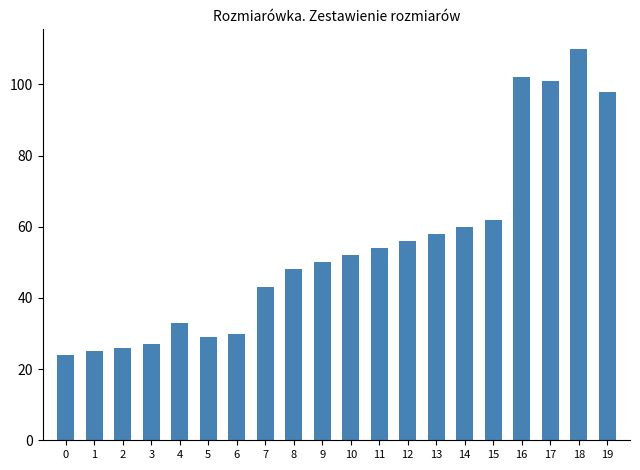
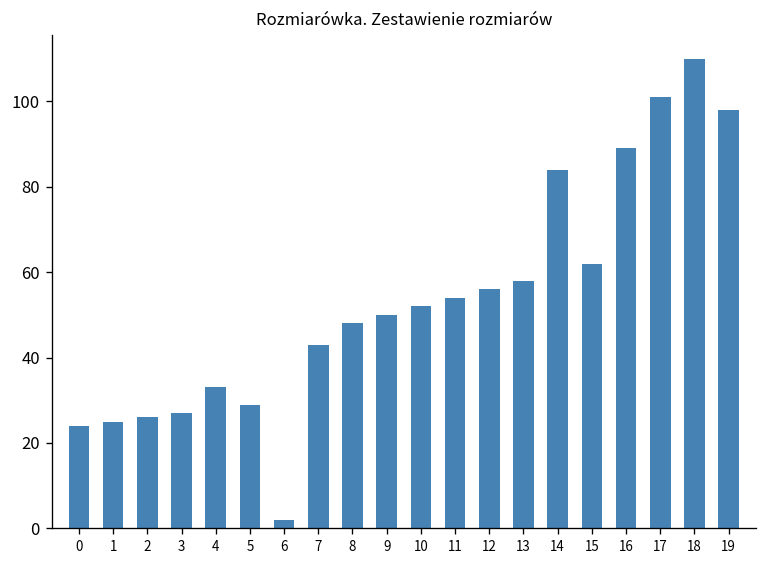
6: 30 -> 2
14: 60 -> 84
16: 102 -> 89
